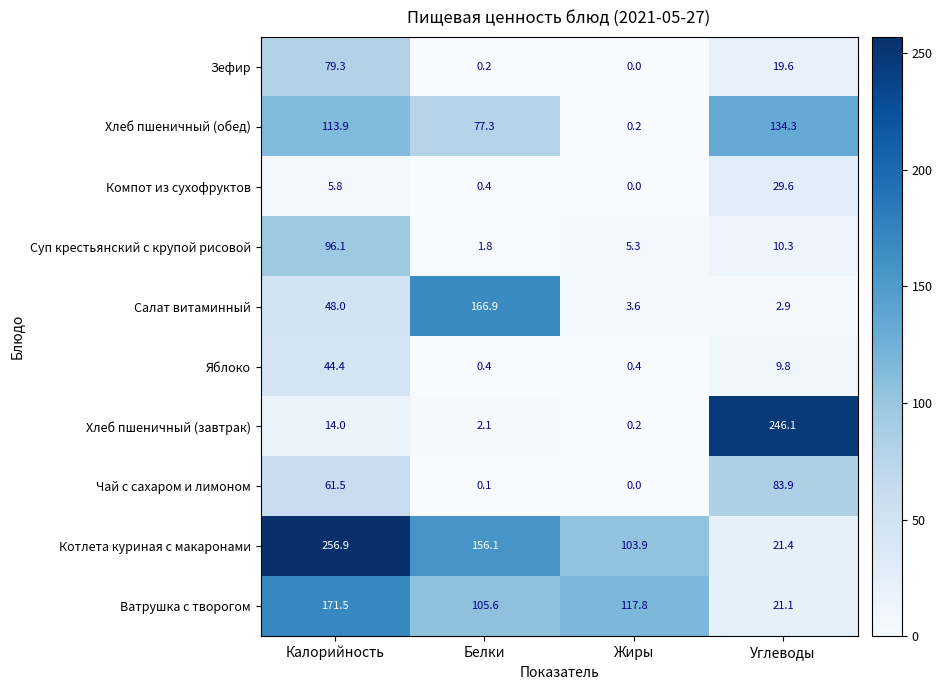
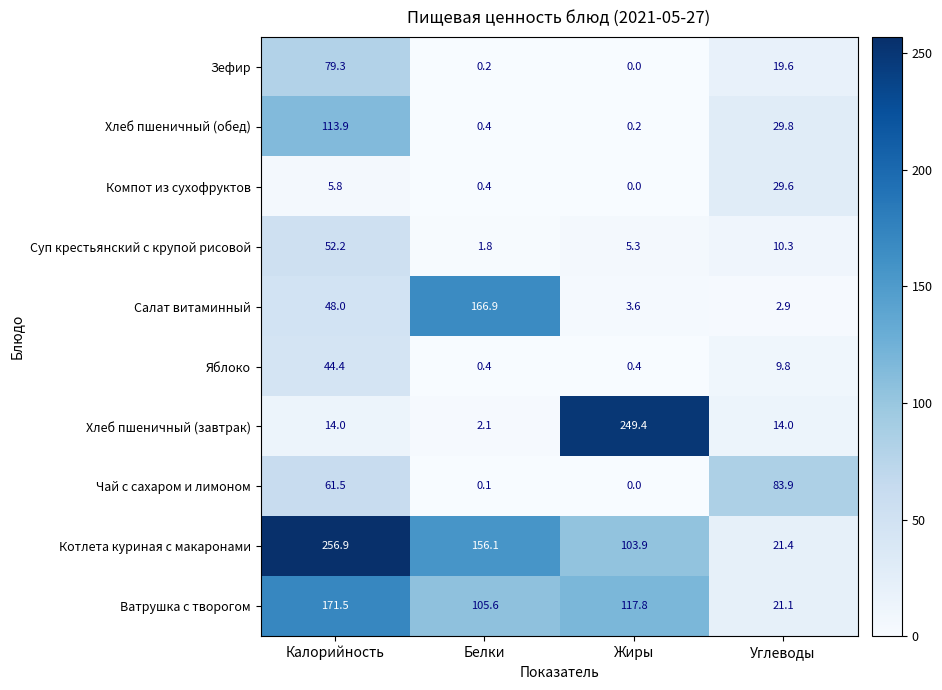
Хлеб пшеничный (обед), Белки: 77.3 -> 0.4
Хлеб пшеничный (обед), Углеводы: 134.3 -> 29.8
Суп крестьянский с крупой рисовой, Калорийность: 96.1 -> 52.2
Хлеб пшеничный (завтрак), Жиры: 0.2 -> 249.4
Хлеб пшеничный (завтрак), Углеводы: 246.1 -> 14.0
